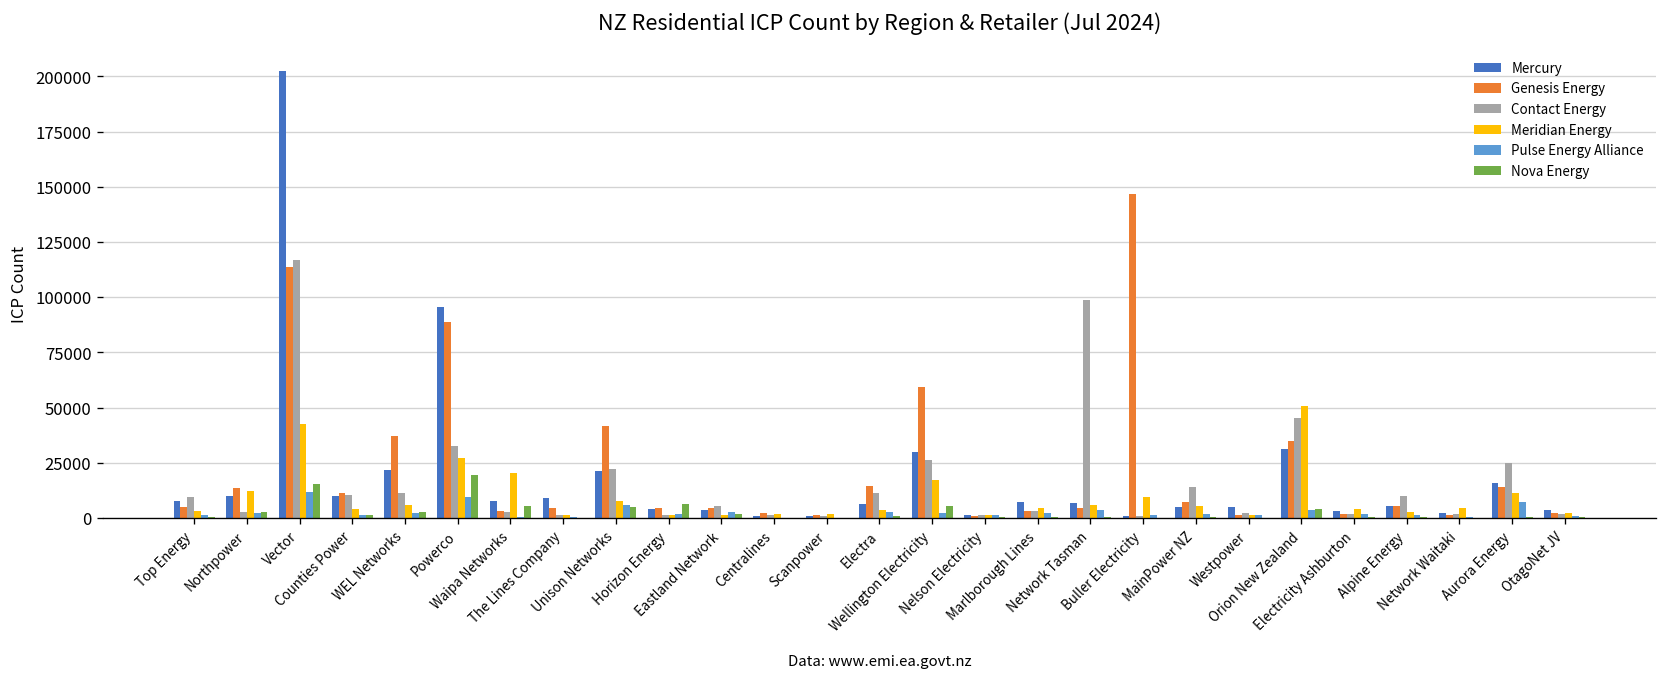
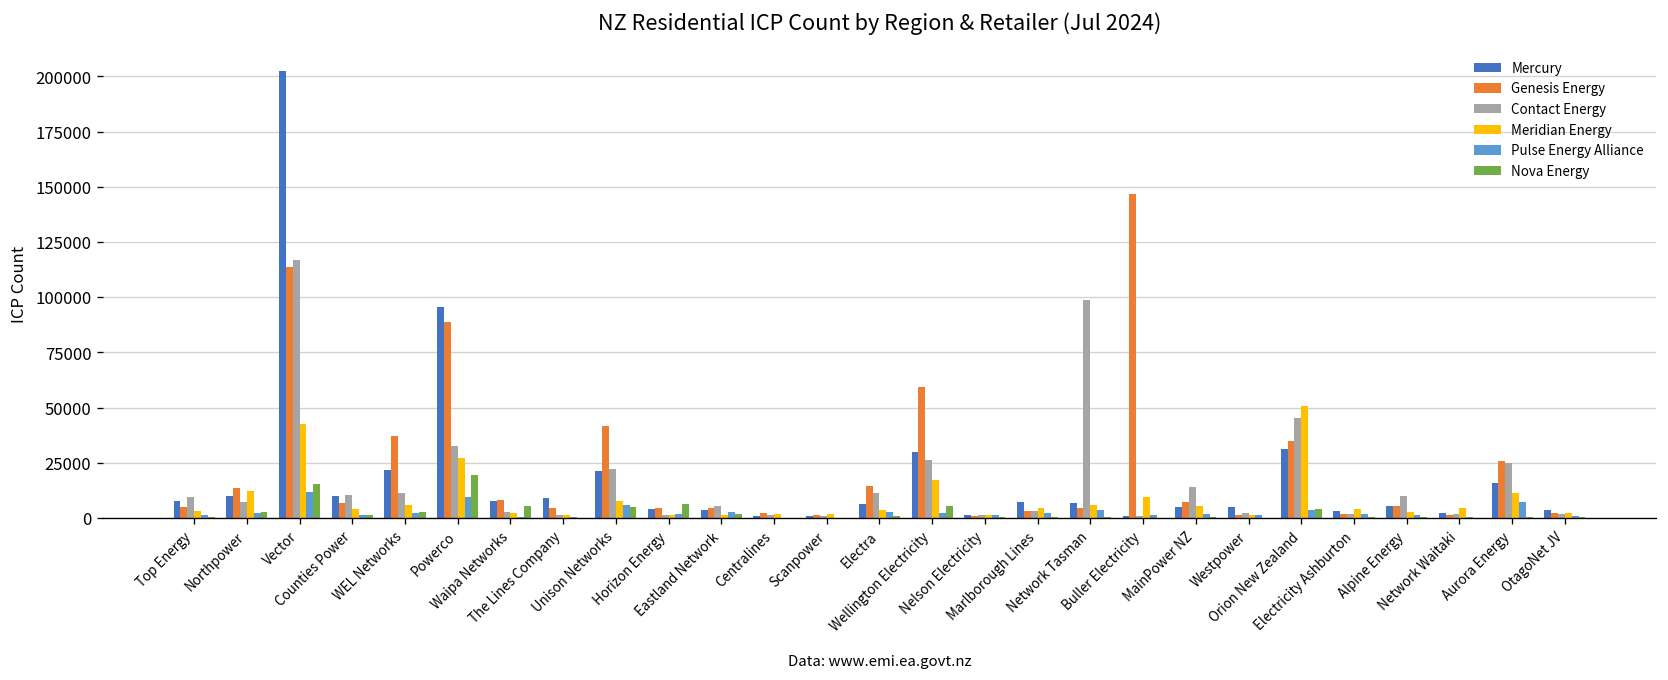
Contact Energy, Northpower: 3000 -> 7000
Genesis Energy, Counties Power: 11000 -> 7000
Genesis Energy, Waipa Networks: 3000 -> 8000
Meridian Energy, Waipa Networks: 20000 -> 2000
Genesis Energy, Aurora Energy: 14000 -> 26000
